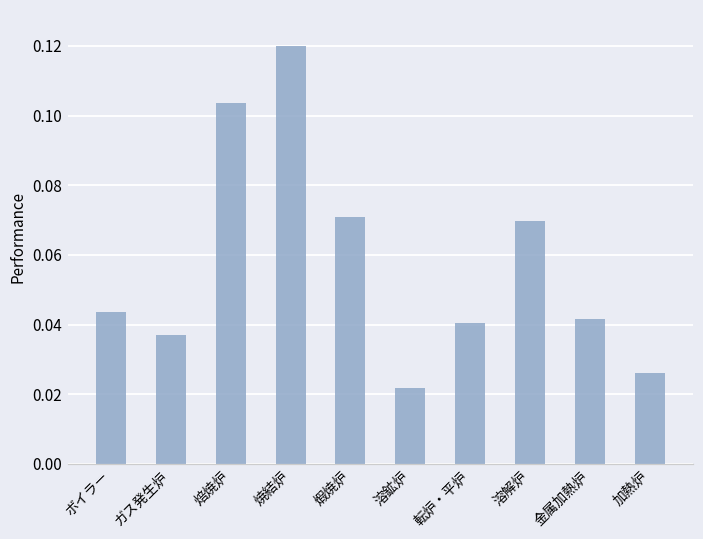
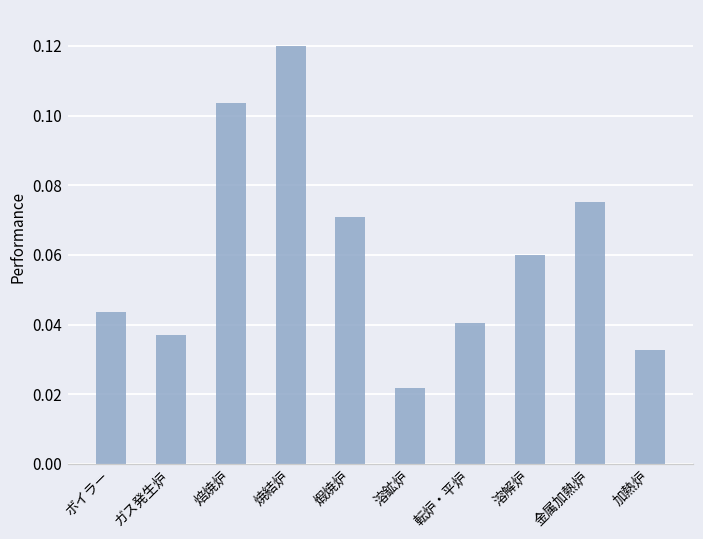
溶解炉: 0.070 -> 0.060
金属加熱炉: 0.041 -> 0.075
加熱炉: 0.026 -> 0.033
